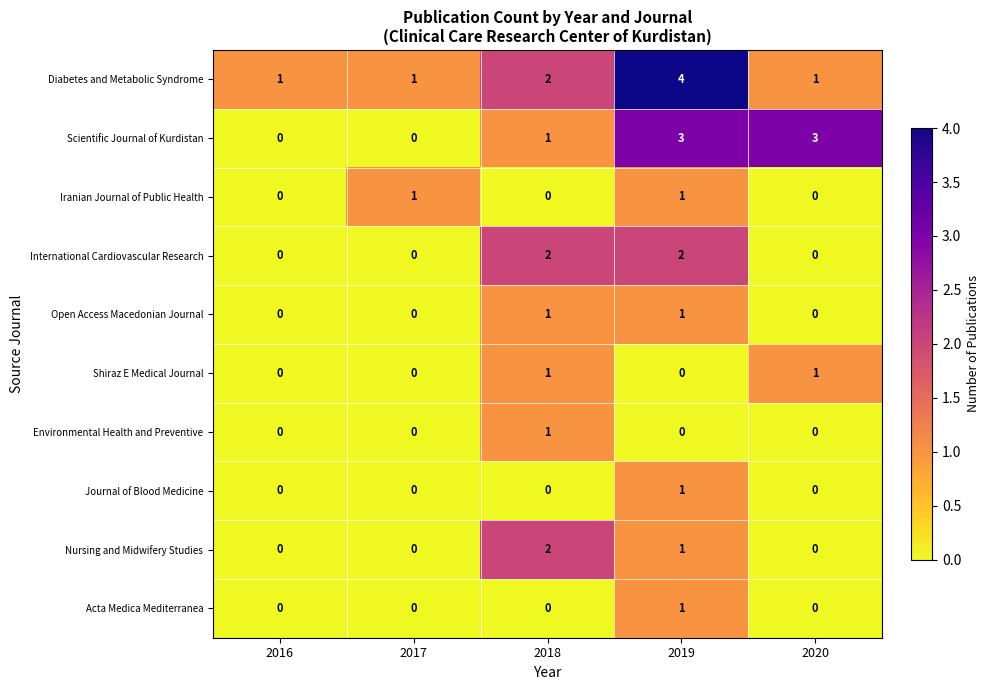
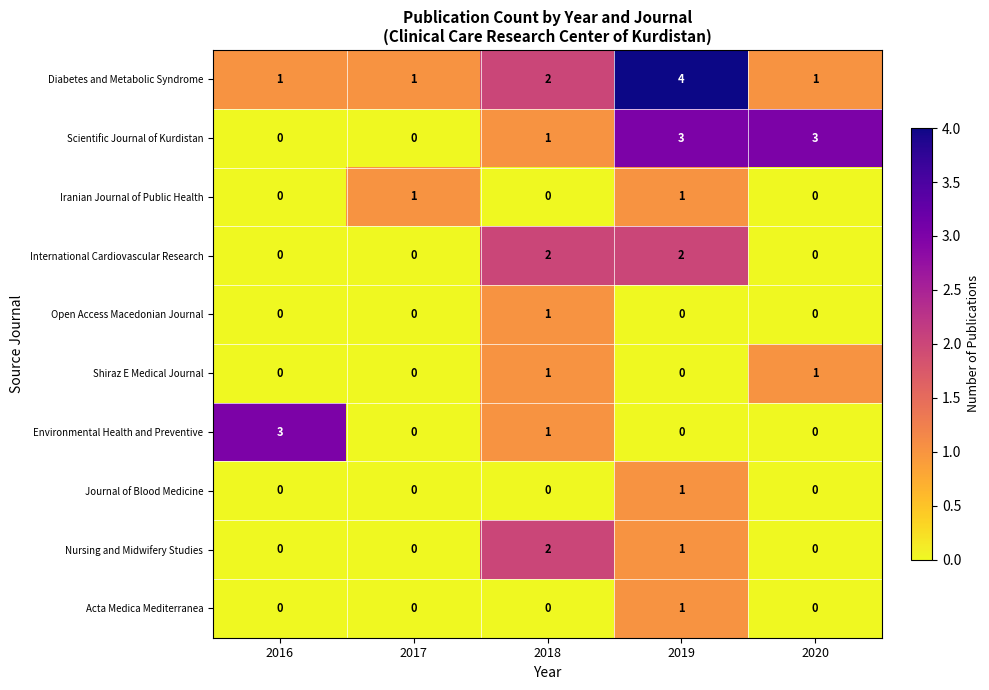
Open Access Macedonian Journal, 2019: 1 -> 0
Environmental Health and Preventive, 2016: 0 -> 3
